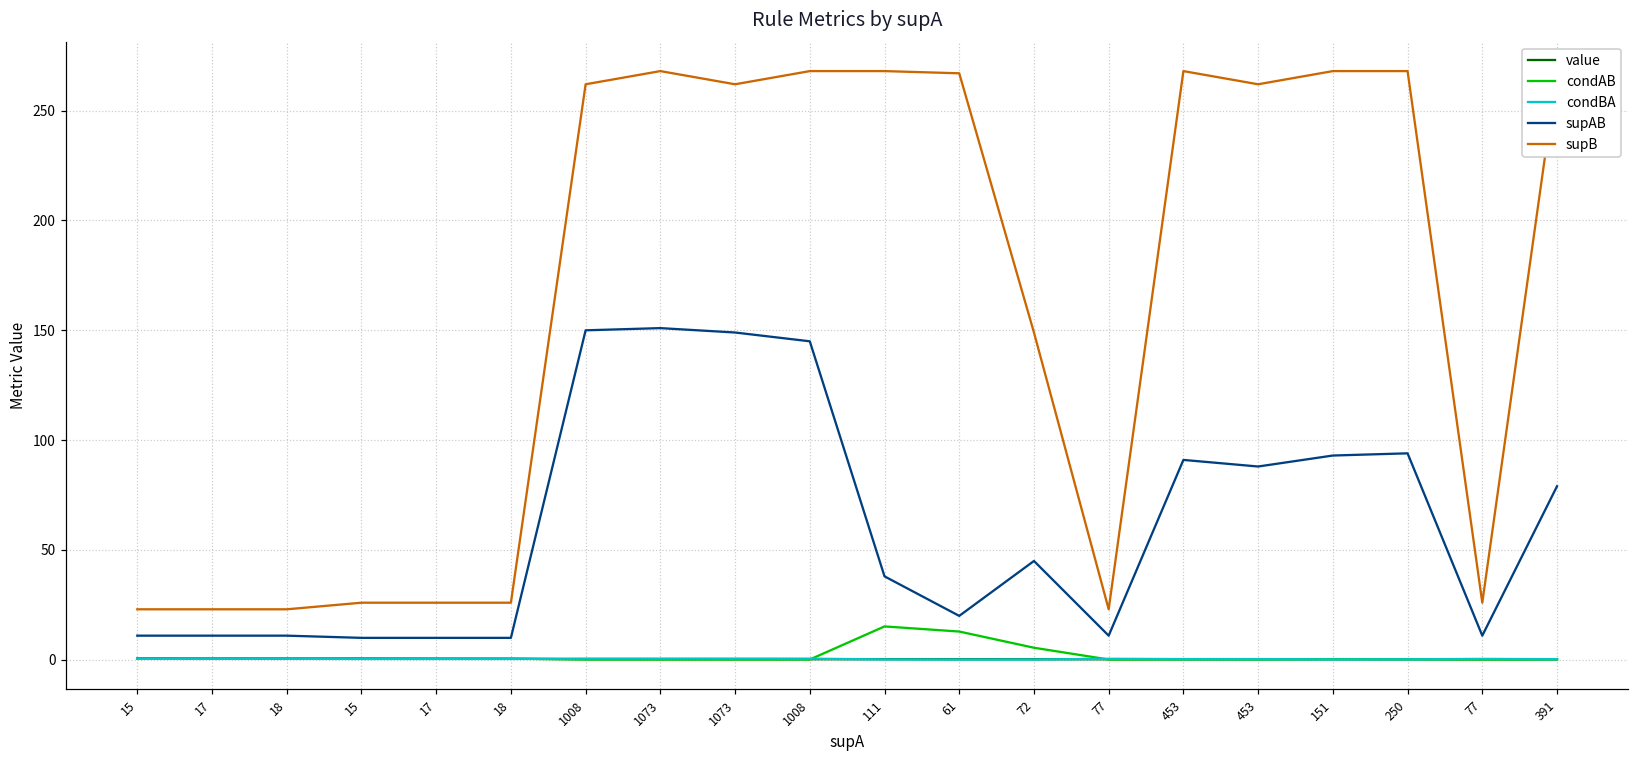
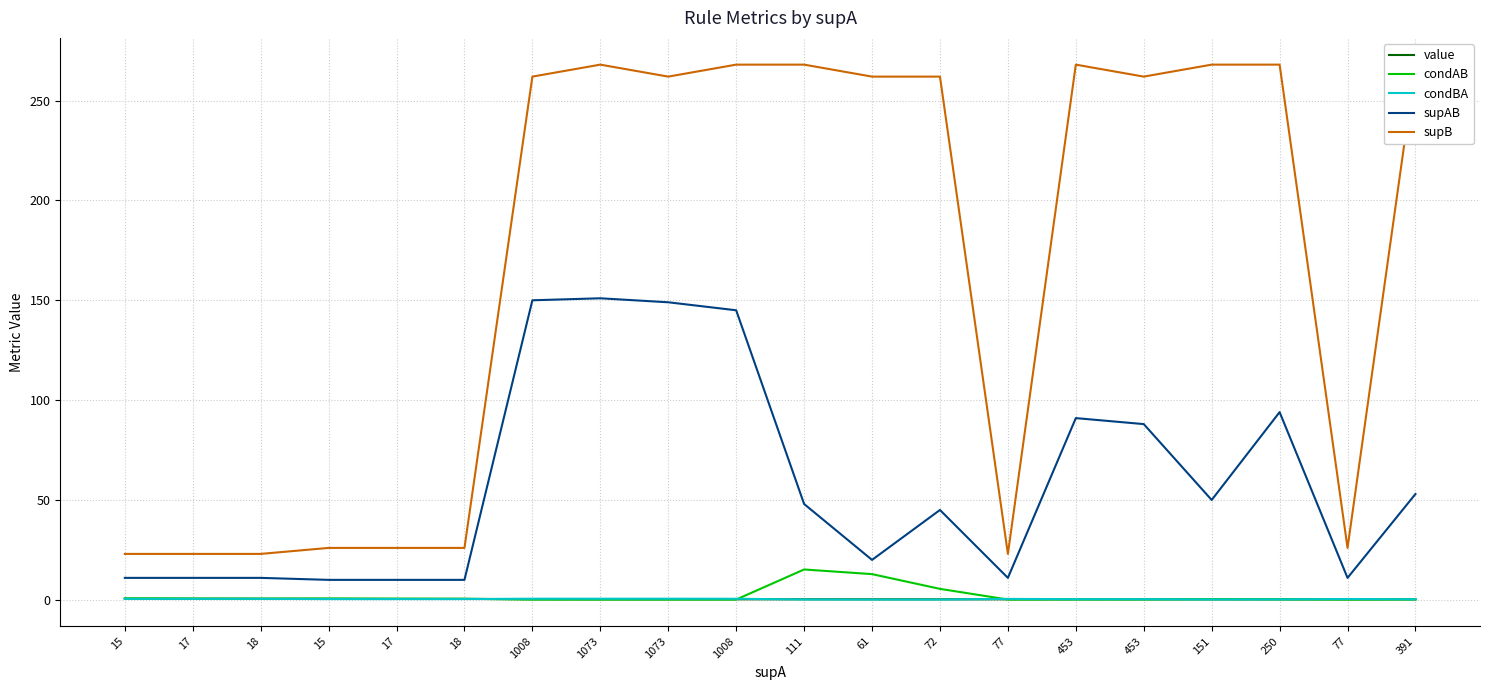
supAB, 111: 38 -> 48
supB, 61: 267 -> 262
supB, 72: 149 -> 262
supAB, 151: 93 -> 50
supAB, 391: 79 -> 53
